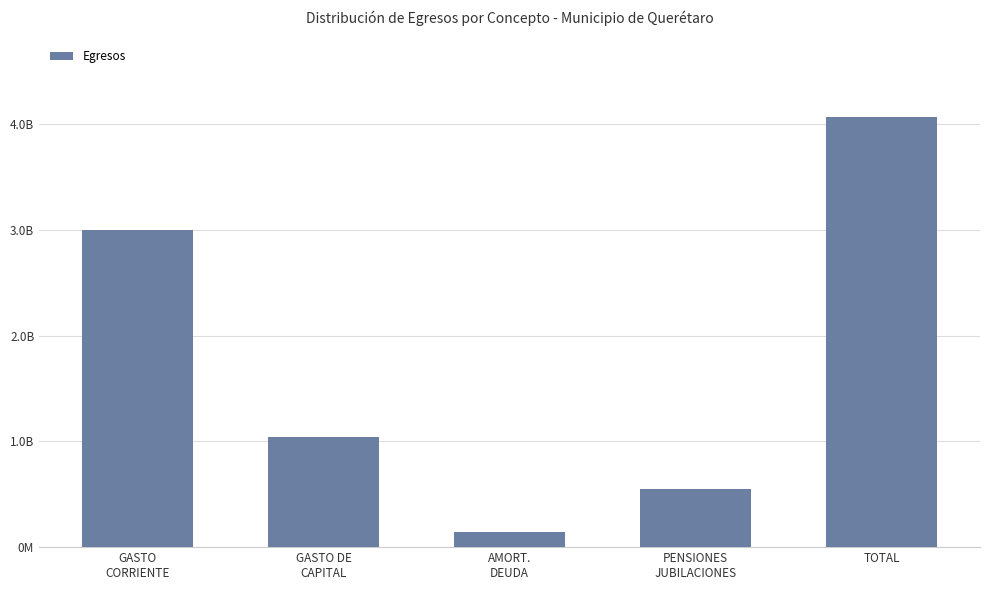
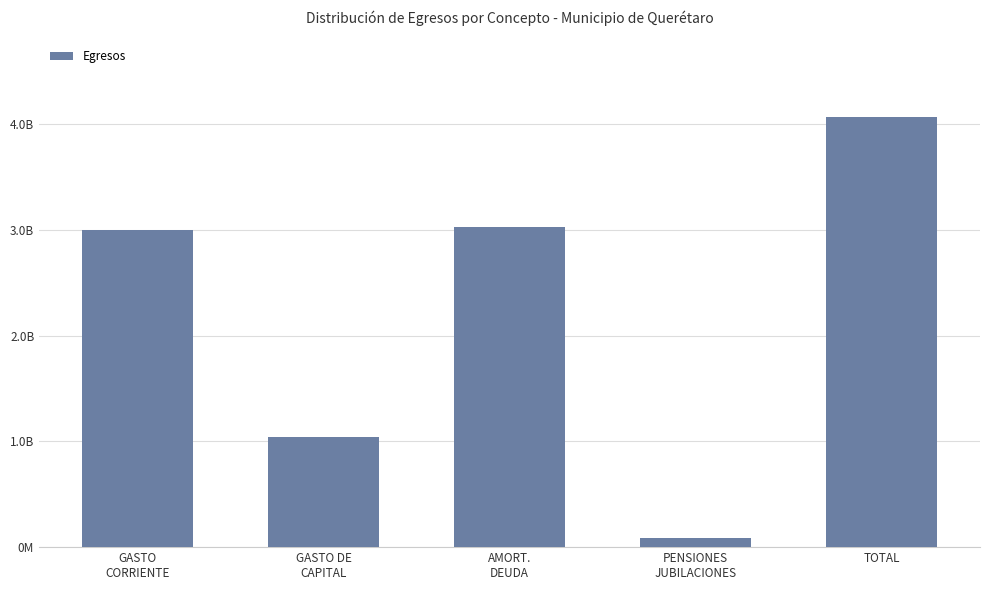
AMORT. DEUDA: 140000000 -> 3030000000
PENSIONES JUBILACIONES: 550000000 -> 90000000
